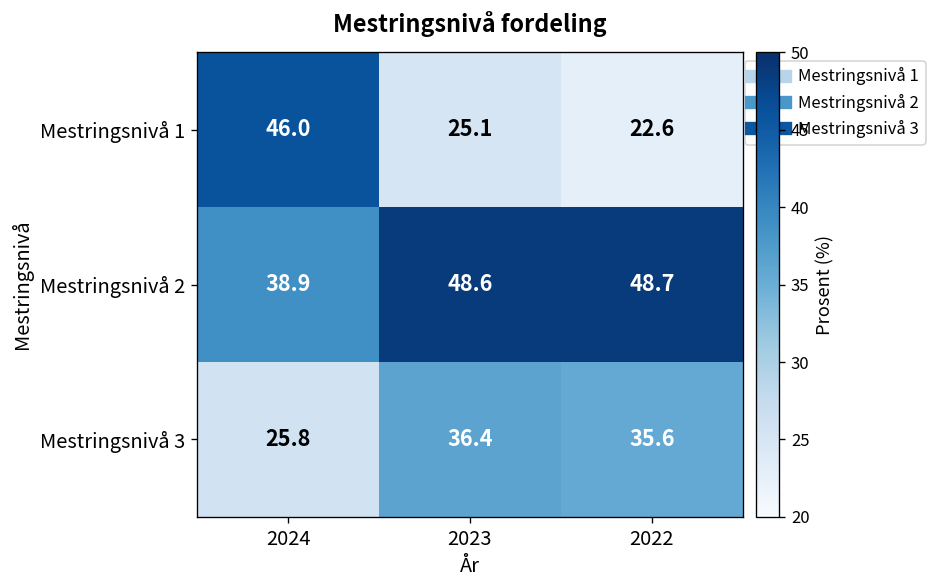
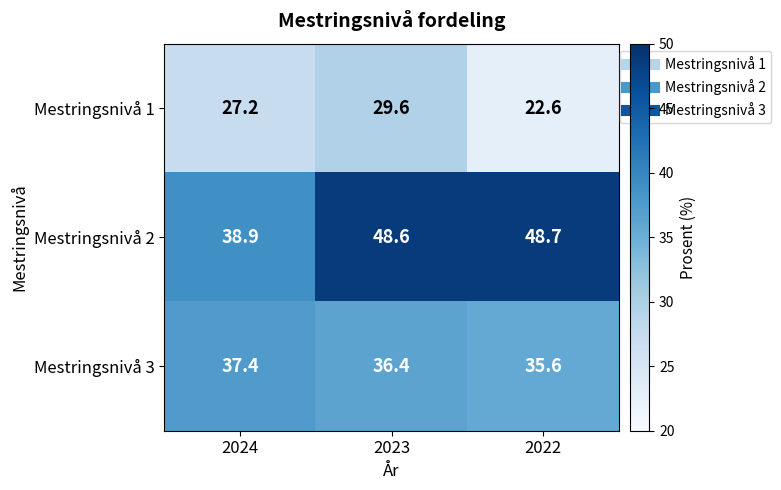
Mestringsnivå 1, 2024: 46.0 -> 27.2
Mestringsnivå 1, 2023: 25.1 -> 29.6
Mestringsnivå 3, 2024: 25.8 -> 37.4
